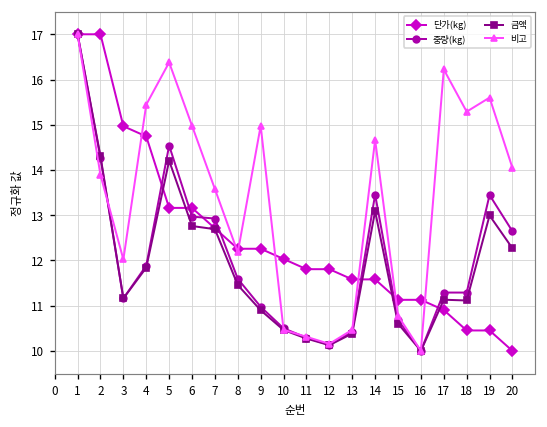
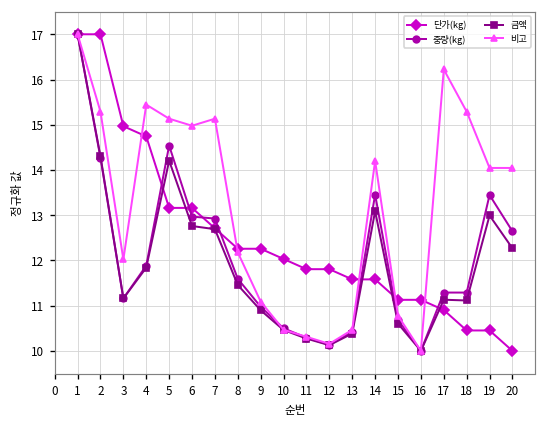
비고, 2: 13.9 -> 15.3
비고, 5: 16.4 -> 15.1
비고, 7: 13.6 -> 15.1
비고, 9: 15.0 -> 11.1
비고, 14: 14.7 -> 14.2
비고, 19: 15.6 -> 14.0
